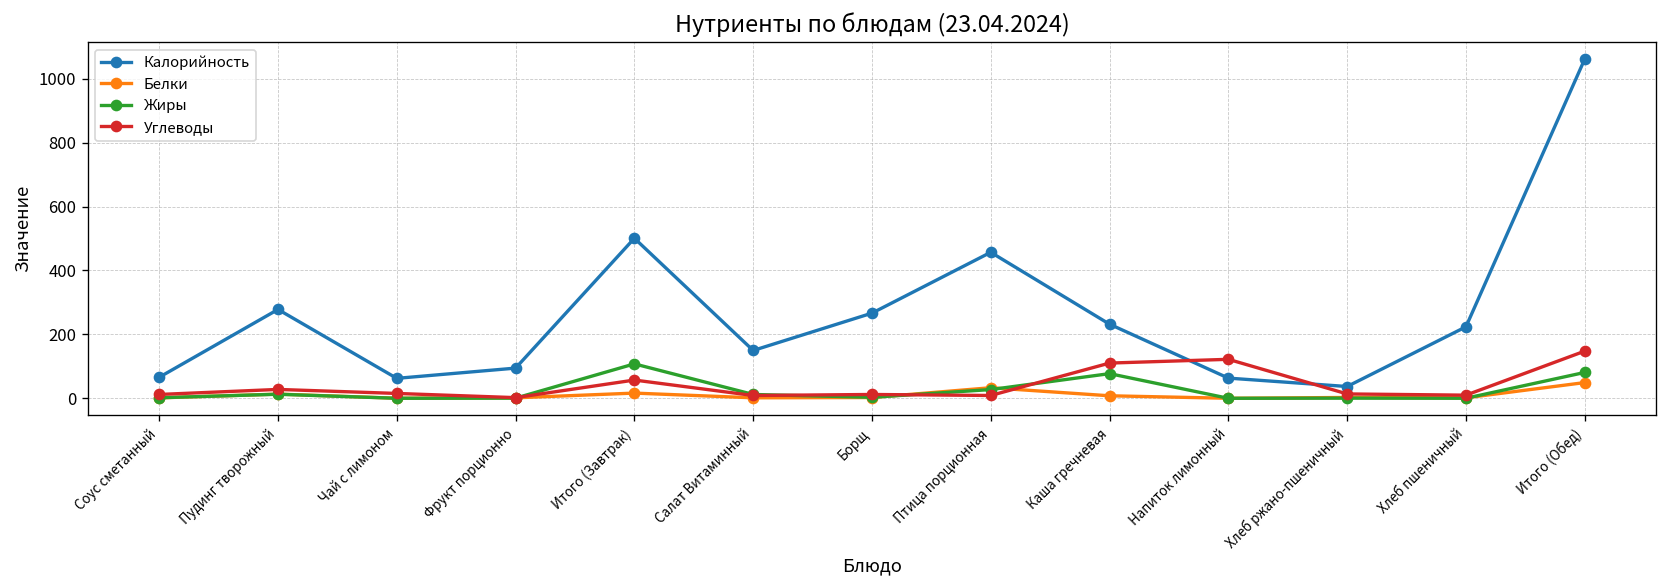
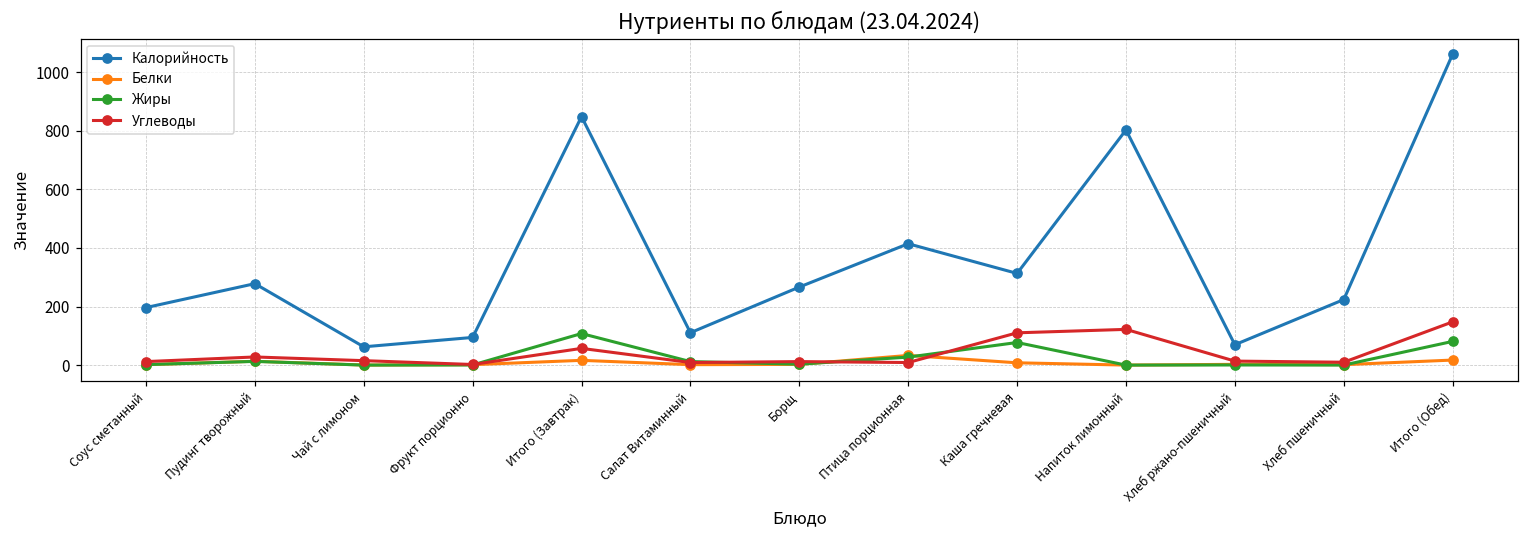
Калорийность, Соус сметанный: 70 -> 200
Калорийность, Итого (Завтрак): 500 -> 850
Калорийность, Салат Витаминный: 150 -> 110
Калорийность, Птица порционная: 460 -> 410
Калорийность, Каша гречневая: 230 -> 310
Калорийность, Напиток лимонный: 60 -> 800
Калорийность, Хлеб ржано-пшеничный: 40 -> 70
Белки, Итого (Обед): 50 -> 20
